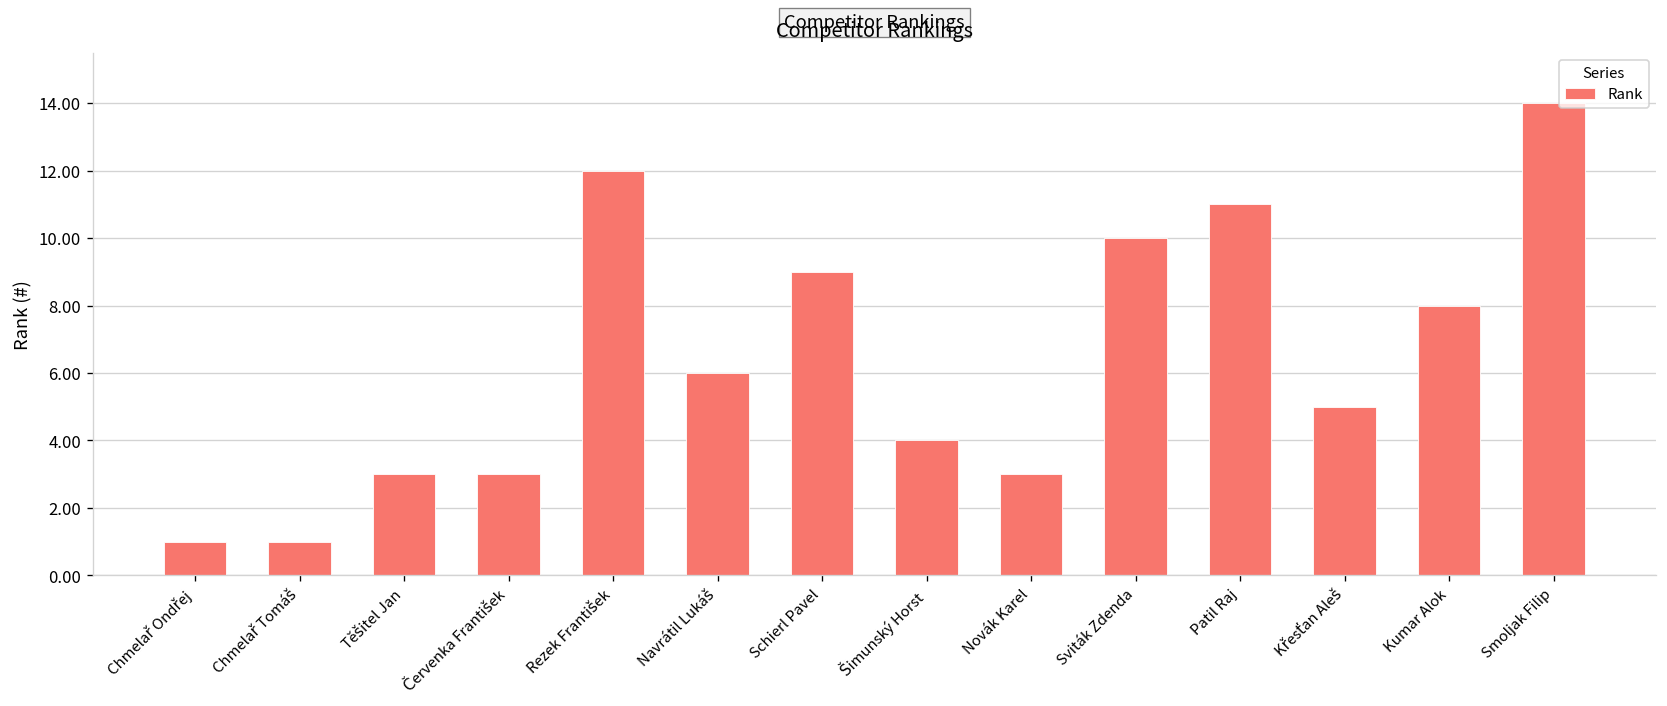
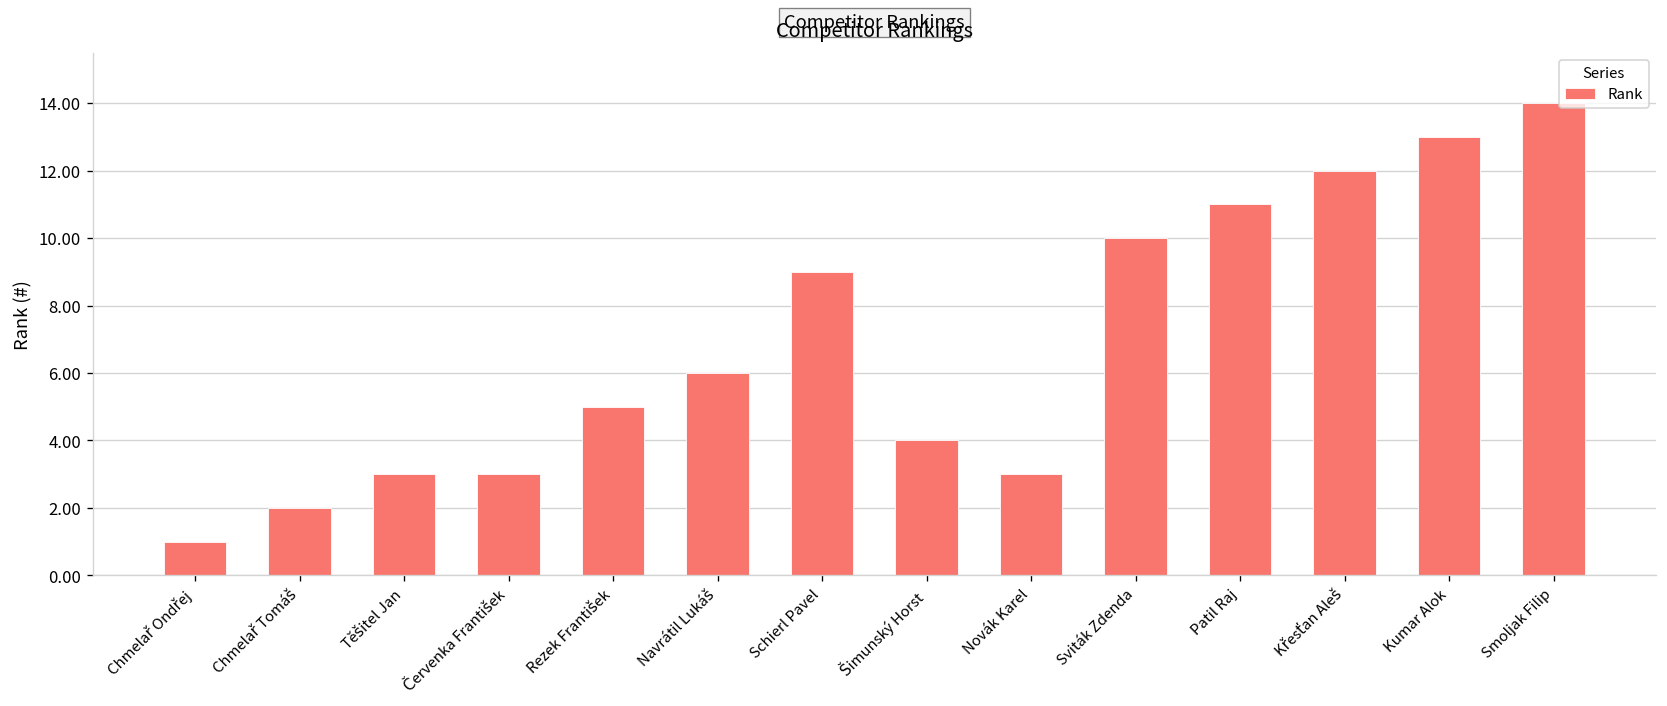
Chmelař Tomáš: 1 -> 2
Rezek František: 12 -> 5
Křesťan Aleš: 5 -> 12
Kumar Alok: 8 -> 13
